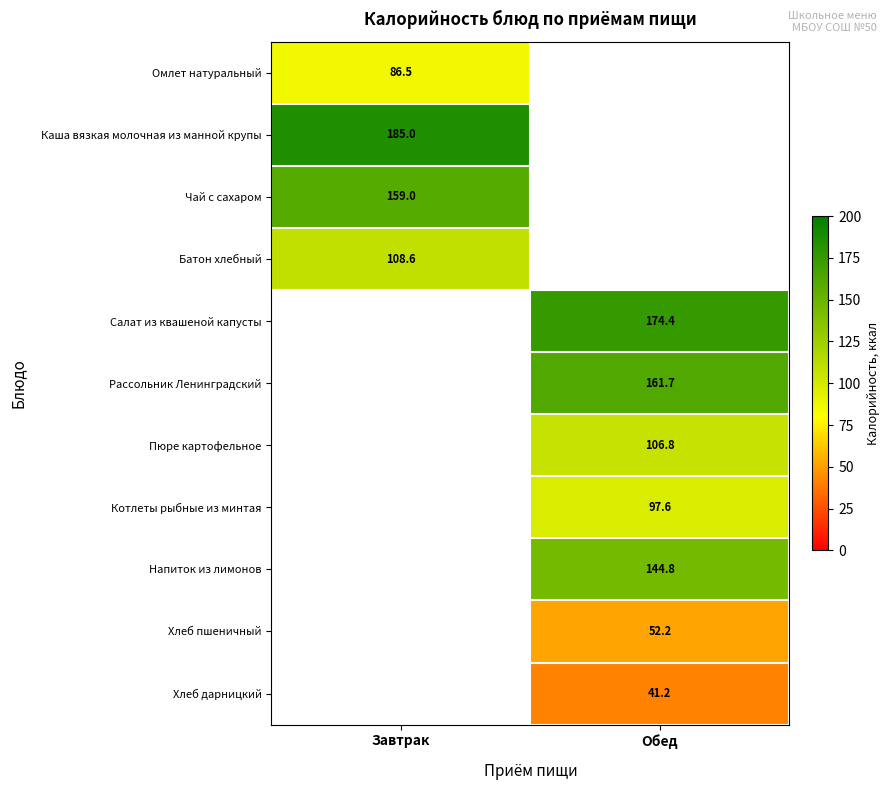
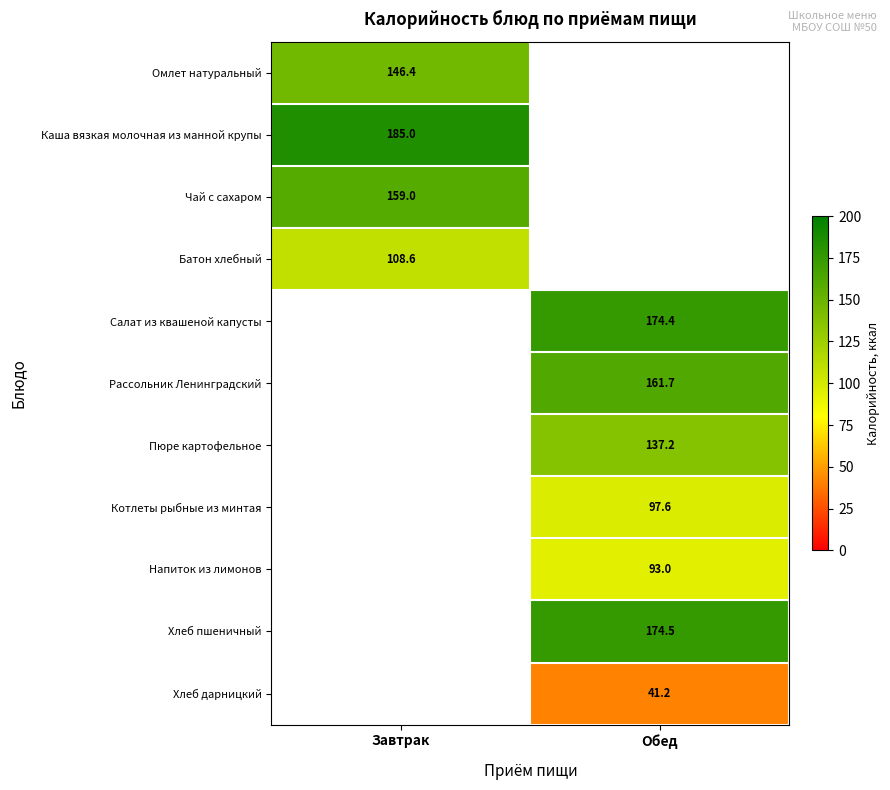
Омлет натуральный, Завтрак: 86.5 -> 146.4
Пюре картофельное, Обед: 106.8 -> 137.2
Напиток из лимонов, Обед: 144.8 -> 93.0
Хлеб пшеничный, Обед: 52.2 -> 174.5
